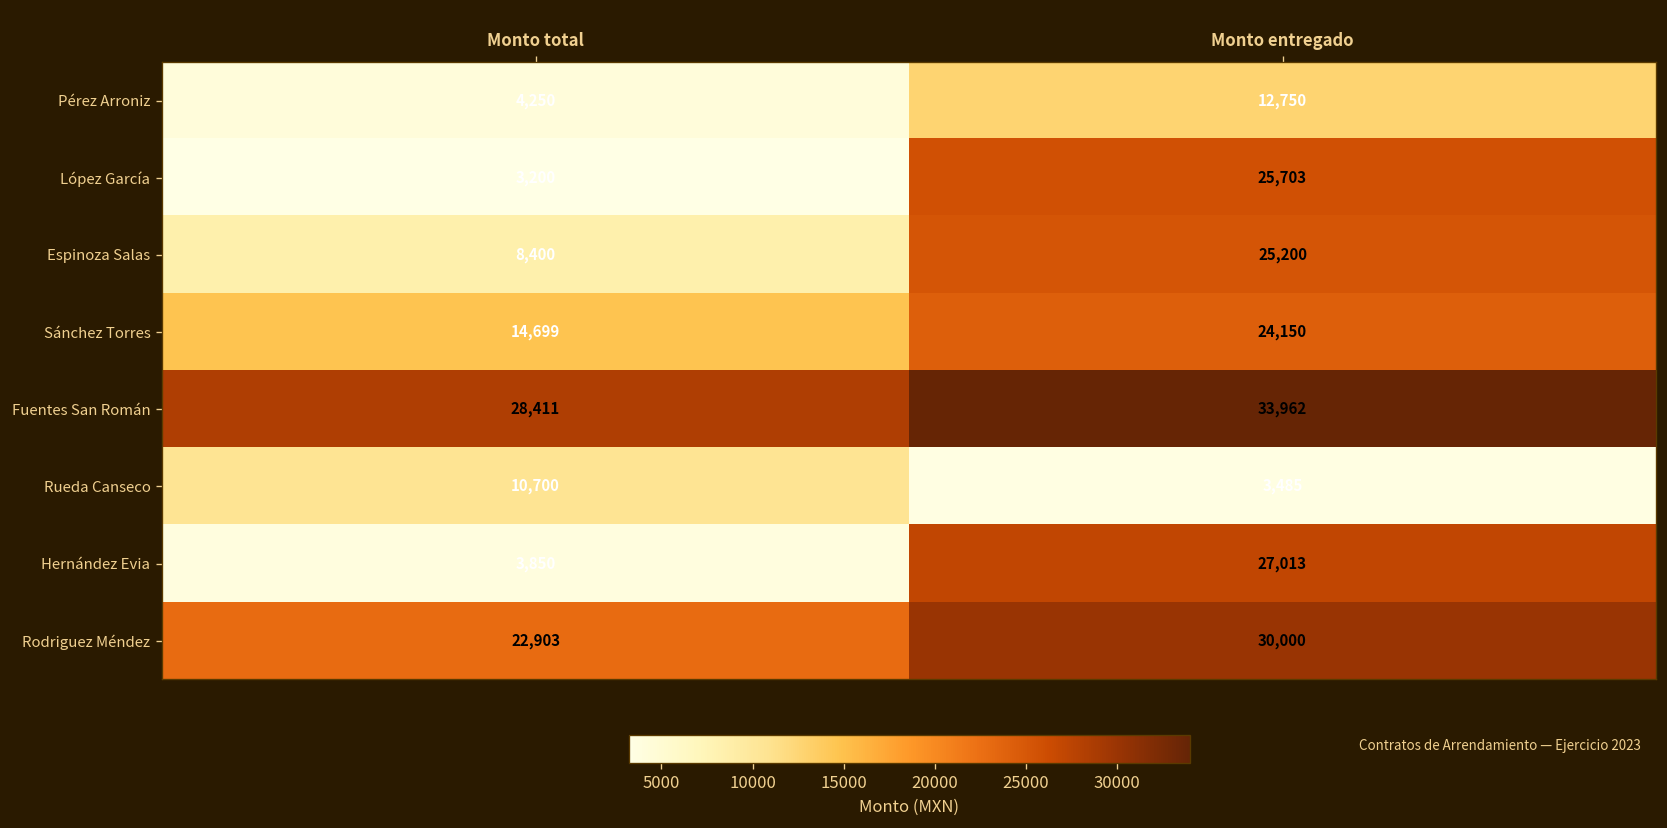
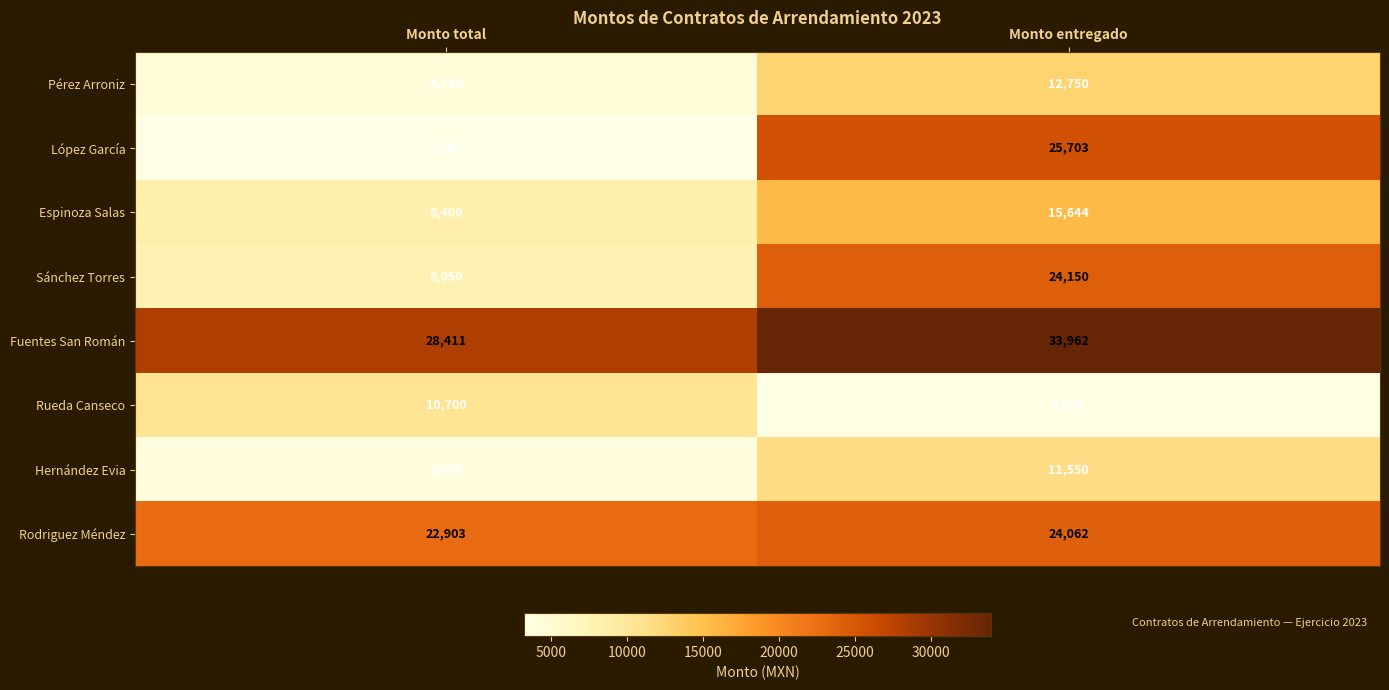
Espinoza Salas, Monto entregado: 25,200 -> 15,644
Sánchez Torres, Monto total: 14,699 -> 8,050
Hernández Evia, Monto entregado: 27,013 -> 11,550
Rodriguez Méndez, Monto entregado: 30,000 -> 24,062
